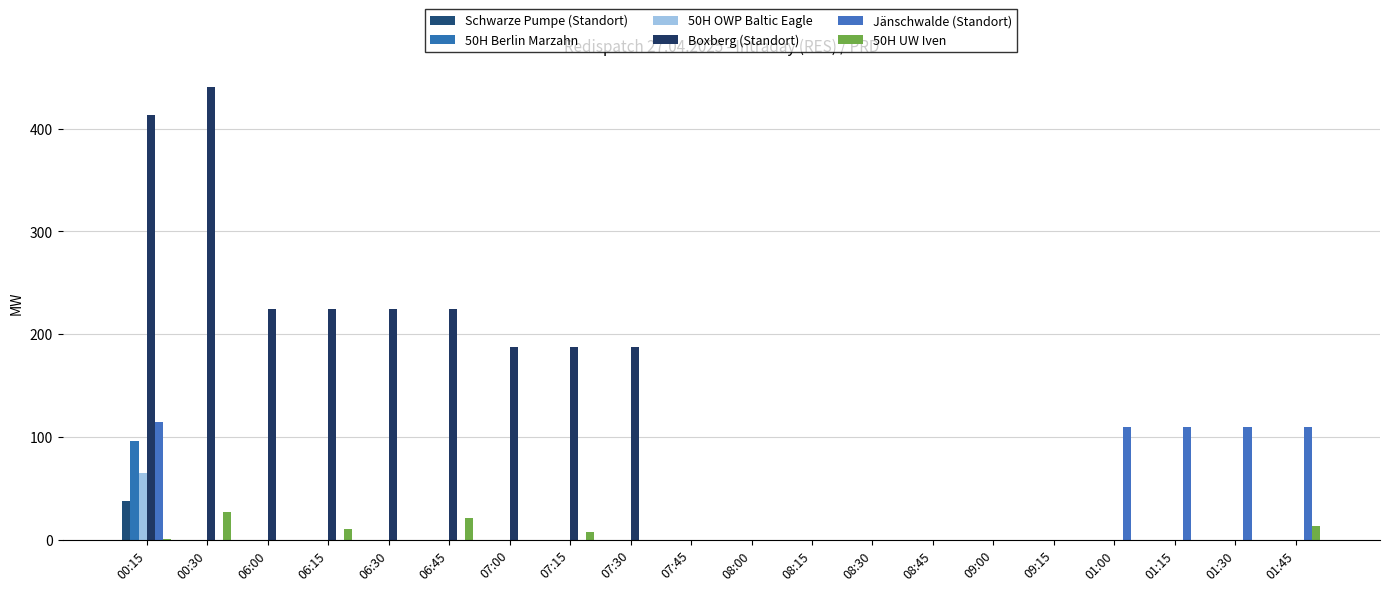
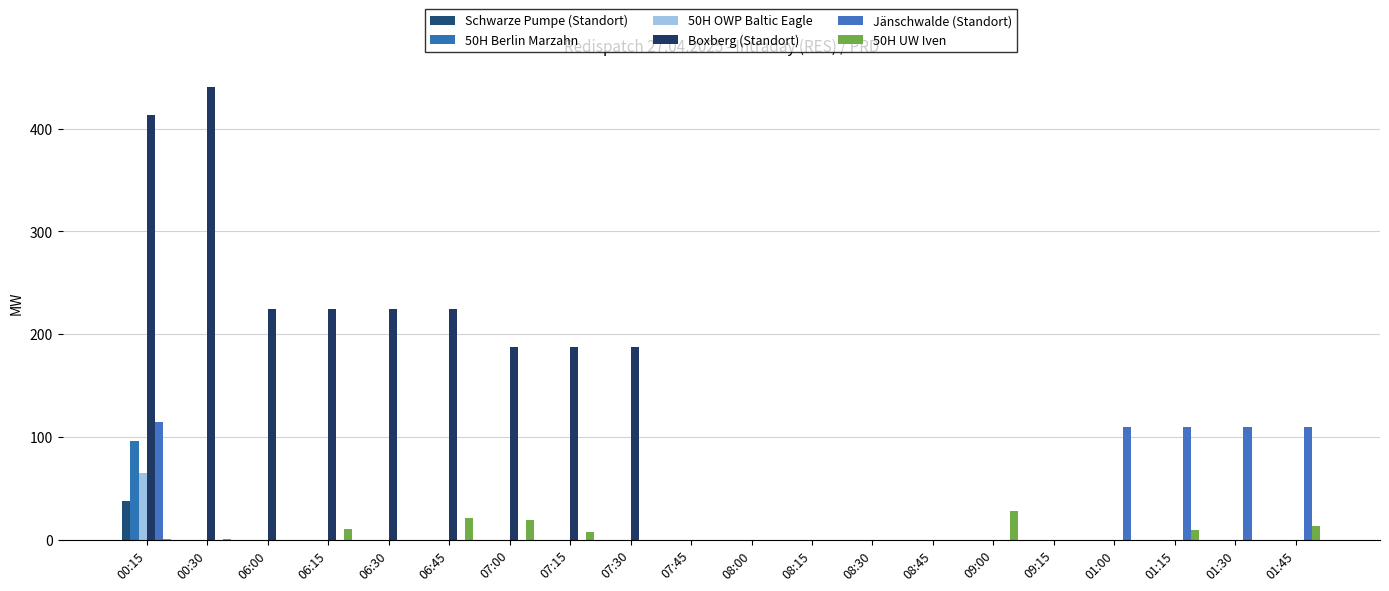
50H UW Iven, 00:30: 27 -> 1
50H UW Iven, 07:00: 0 -> 19
50H UW Iven, 09:00: 0 -> 28
50H UW Iven, 01:15: 0 -> 10
